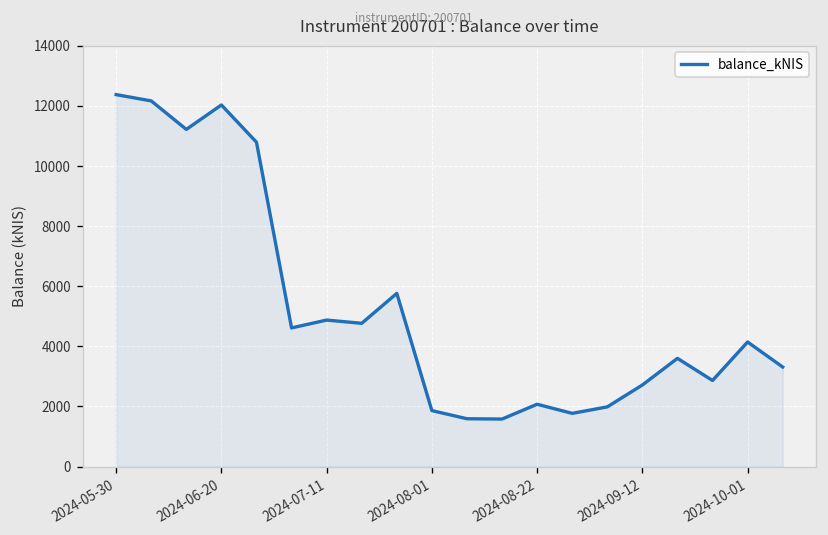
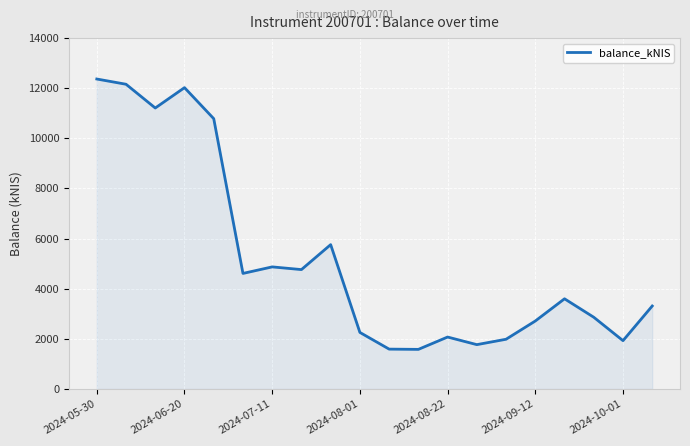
2024-08-01: 1900 -> 2300
2024-10-01: 4100 -> 1900
